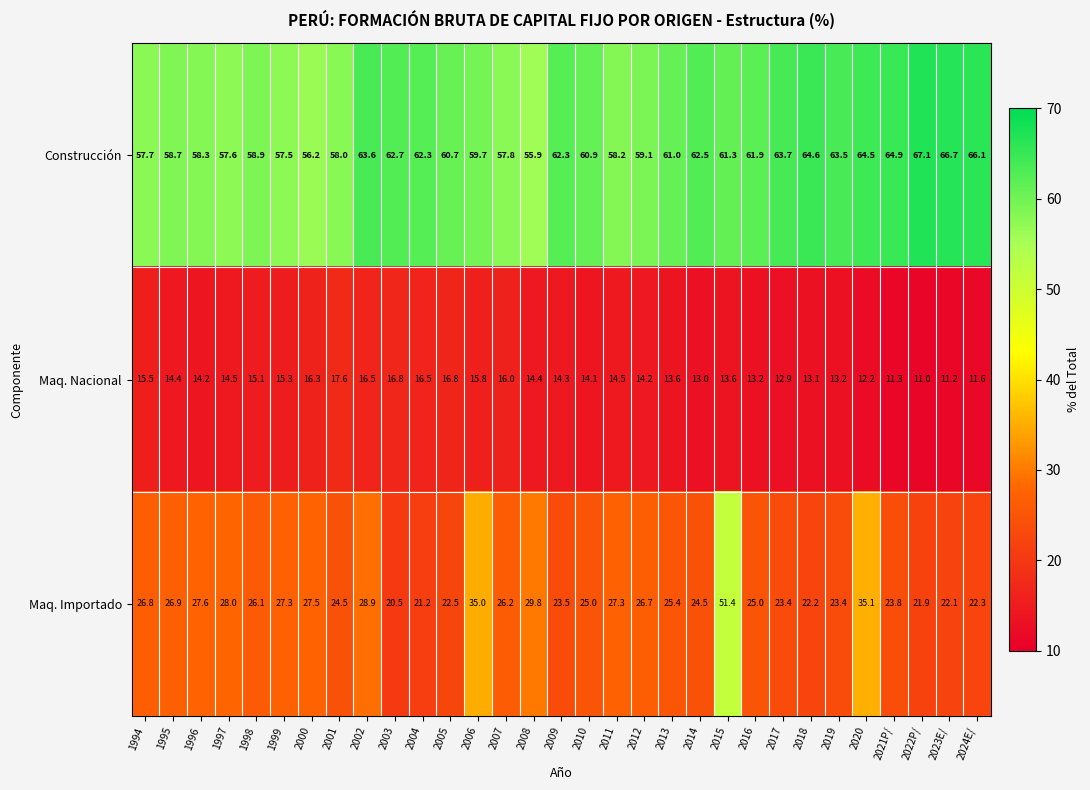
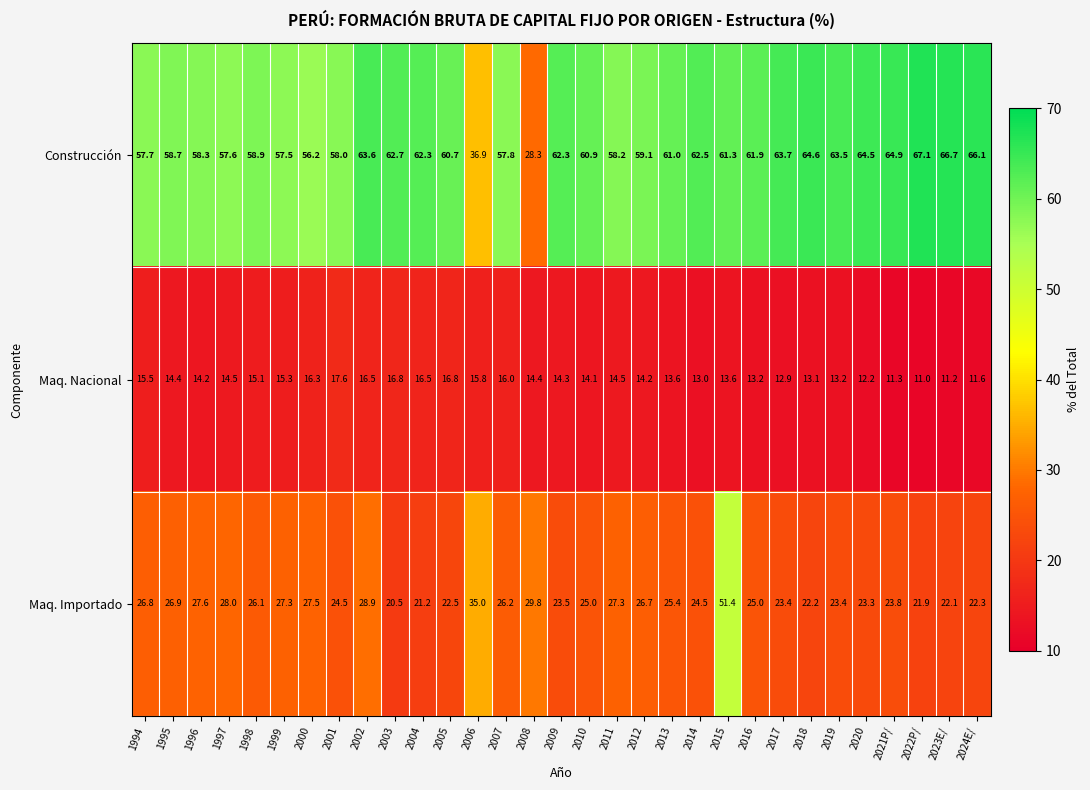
Construcción, 2006: 59.7 -> 36.9
Construcción, 2008: 55.9 -> 28.3
Maq. Importado, 2020: 35.1 -> 23.3
